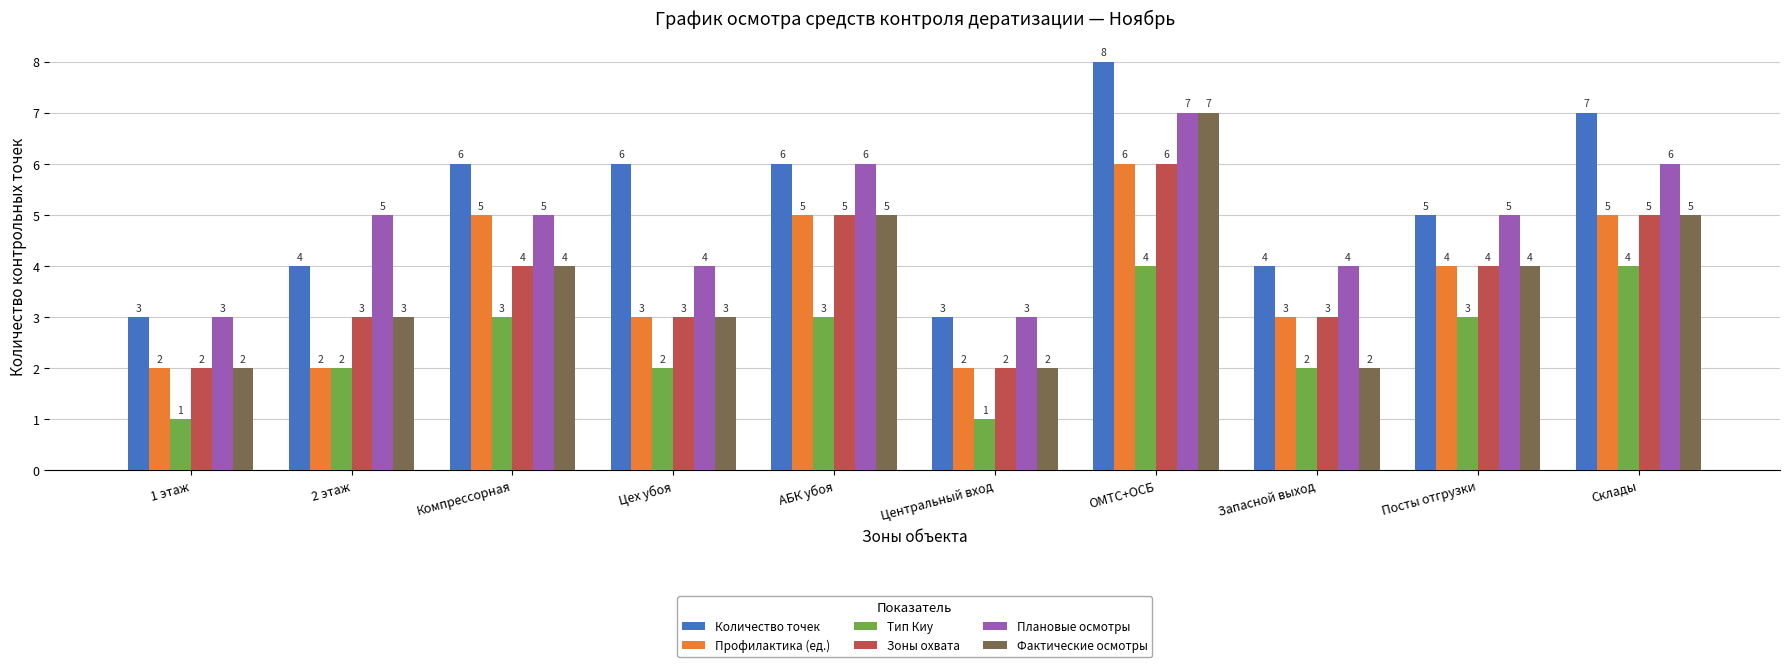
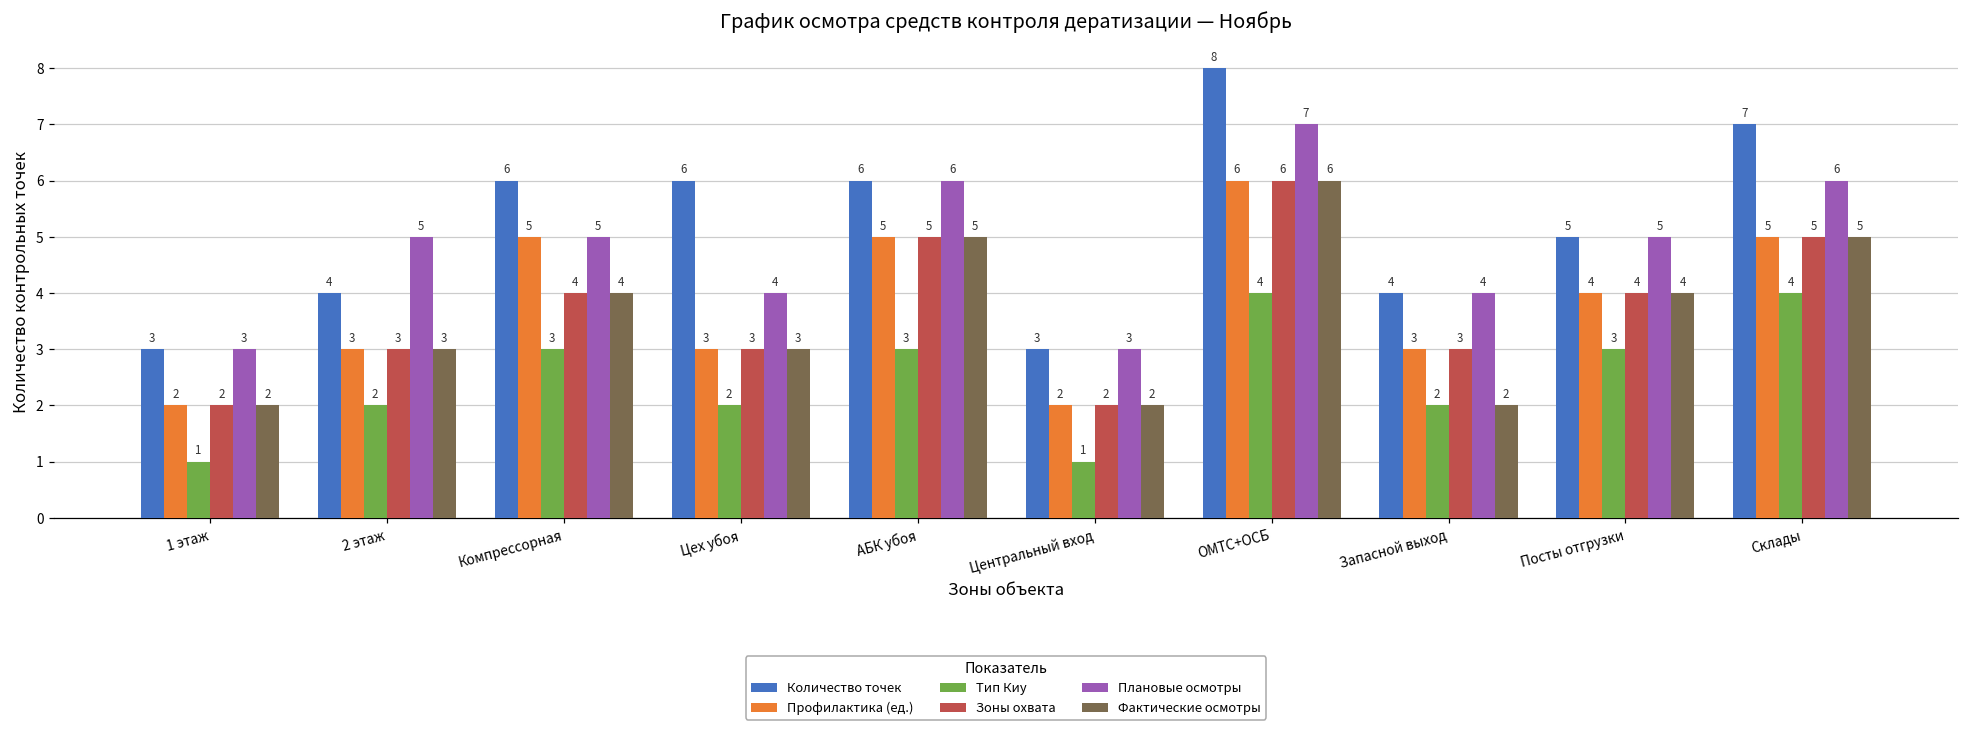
Профилактика (ед.), 2 этаж: 2 -> 3
Фактические осмотры, ОМТС+ОСБ: 7 -> 6
